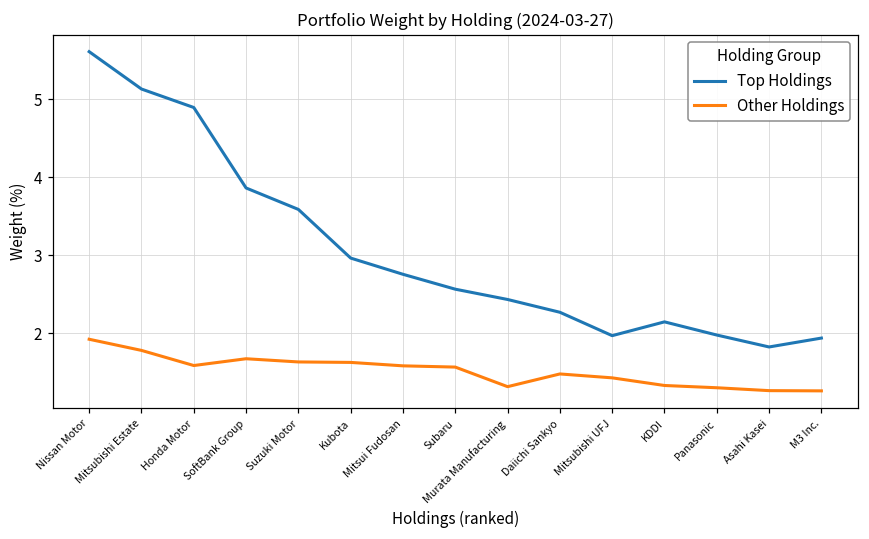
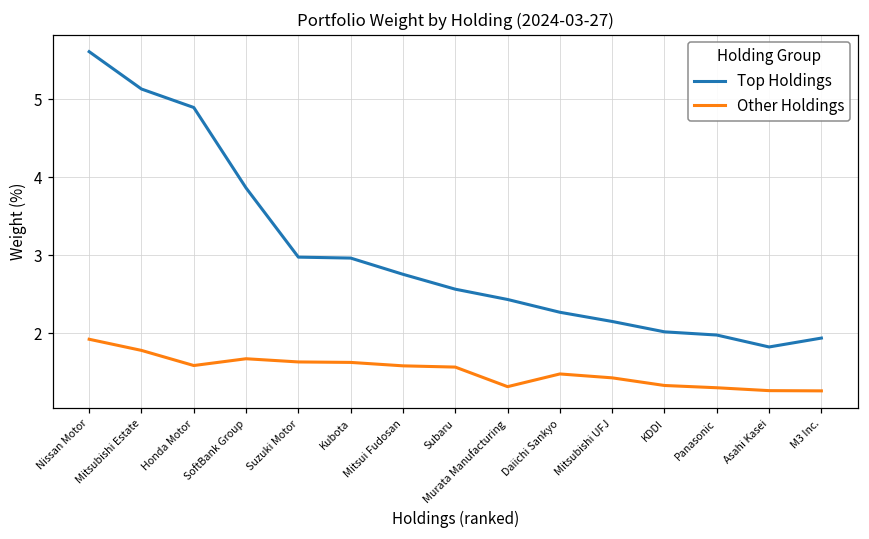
Top Holdings, Suzuki Motor: 3.6 -> 3.0
Top Holdings, Mitsubishi UFJ: 2.0 -> 2.2
Top Holdings, KDDI: 2.1 -> 2.0
